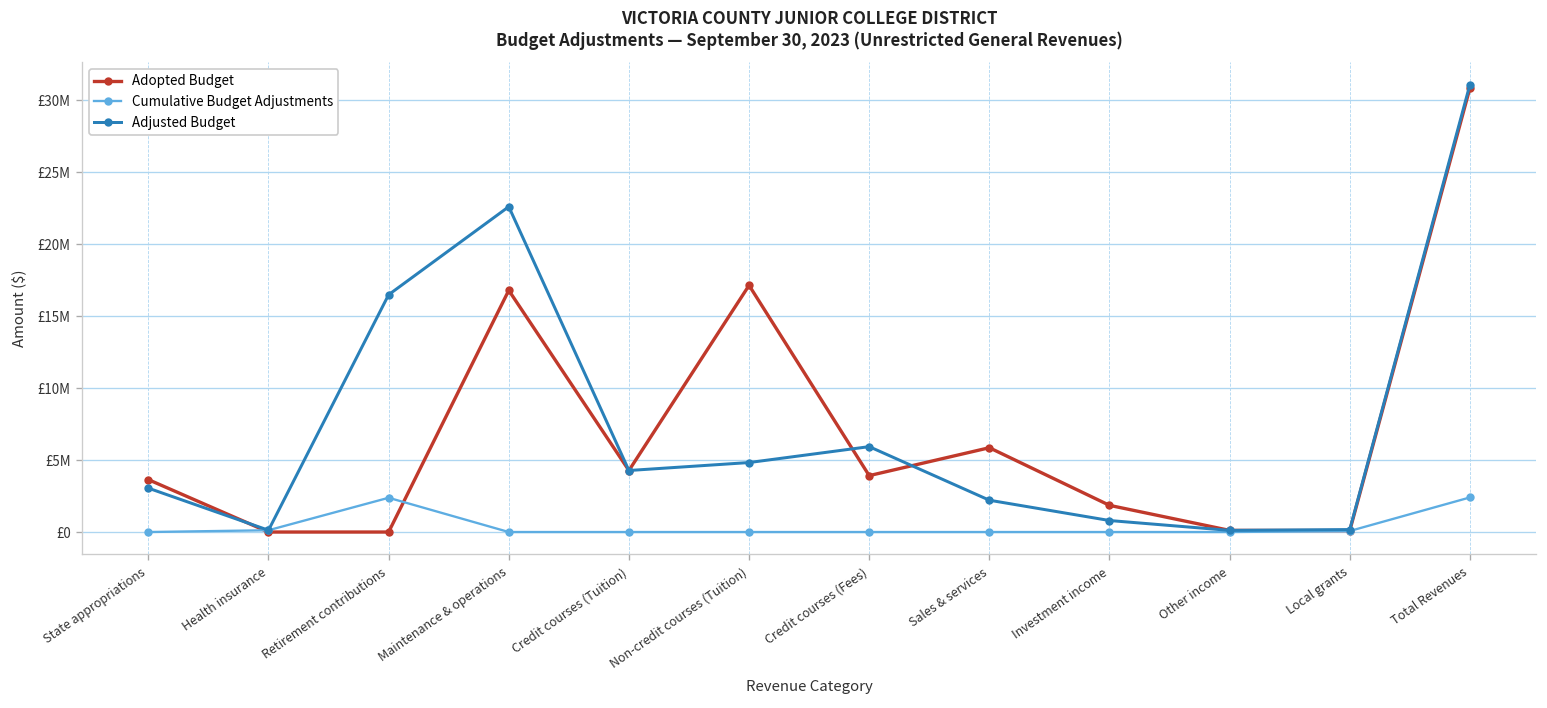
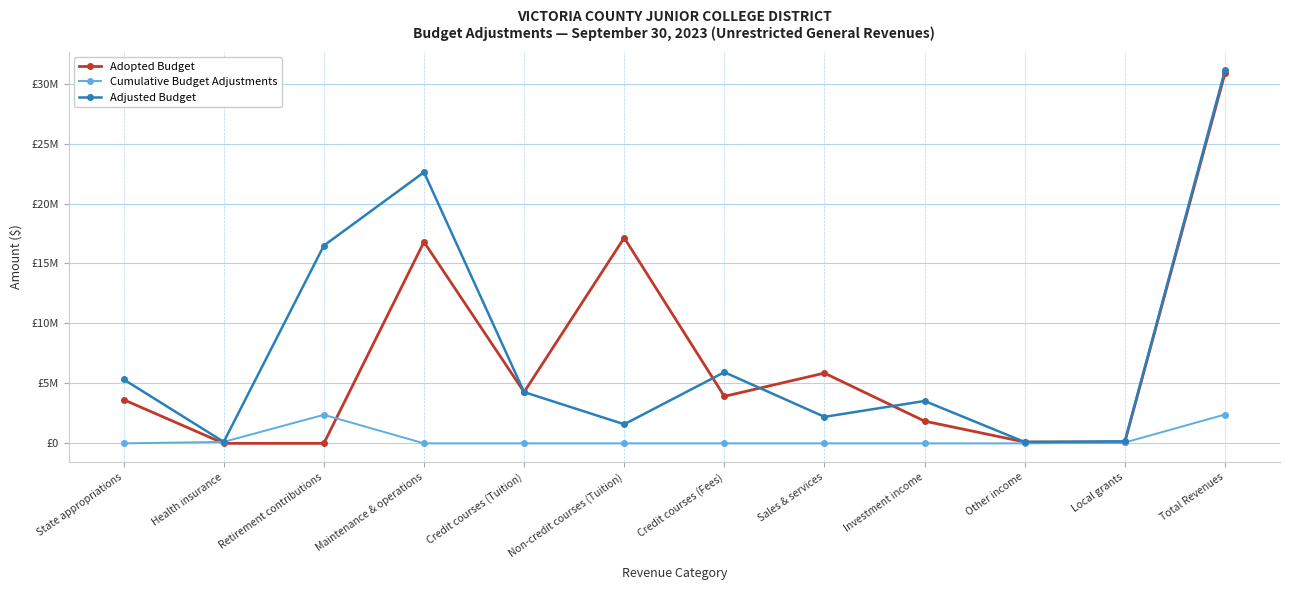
Adjusted Budget, State appropriations: £3000000 -> £5300000
Adjusted Budget, Non-credit courses (Tuition): £4800000 -> £1600000
Adjusted Budget, Investment income: £800000 -> £3500000
